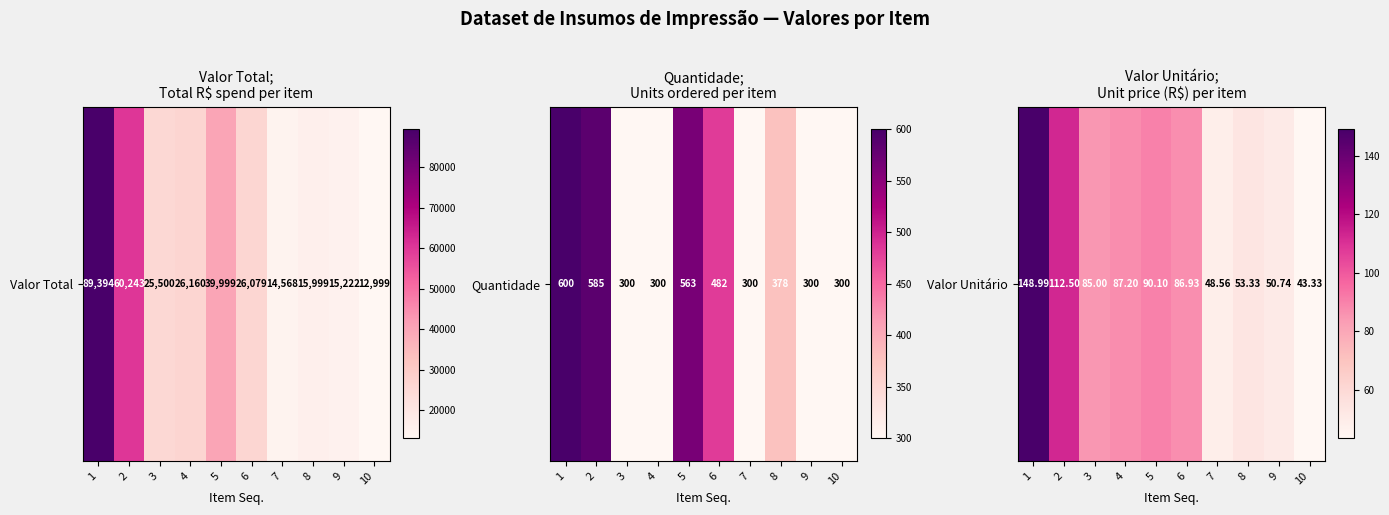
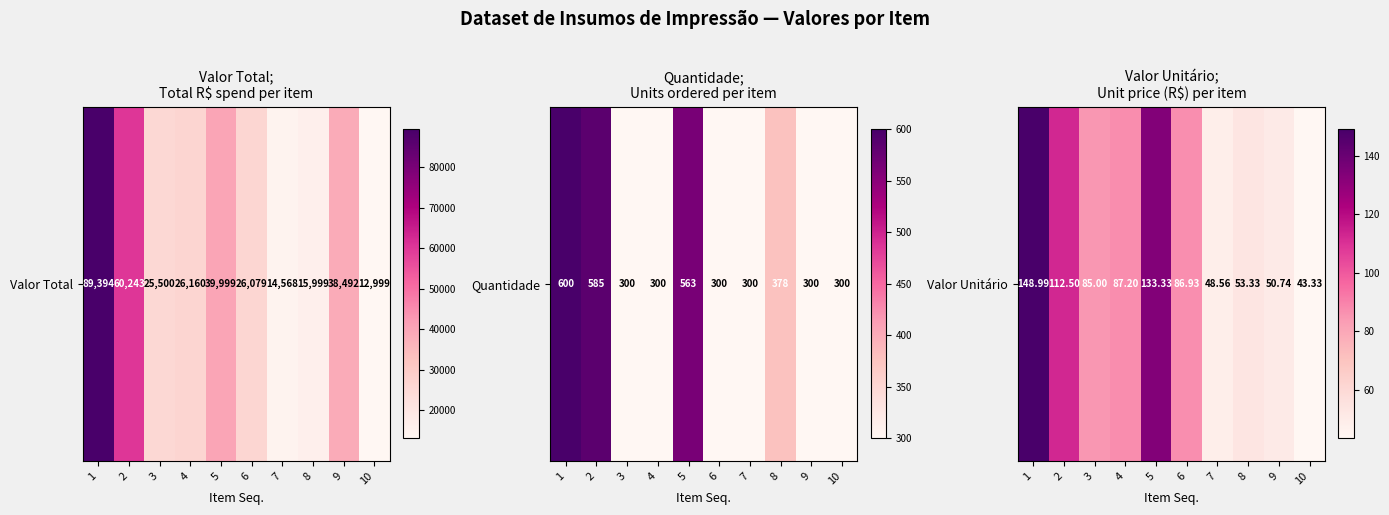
Valor Total; Total R$ spend per item, Valor Total, 9: 15,222 -> 38,492
Quantidade; Units ordered per item, Quantidade, 6: 482 -> 300
Valor Unitário; Unit price (R$) per item, Valor Unitário, 5: 90.10 -> 133.33
